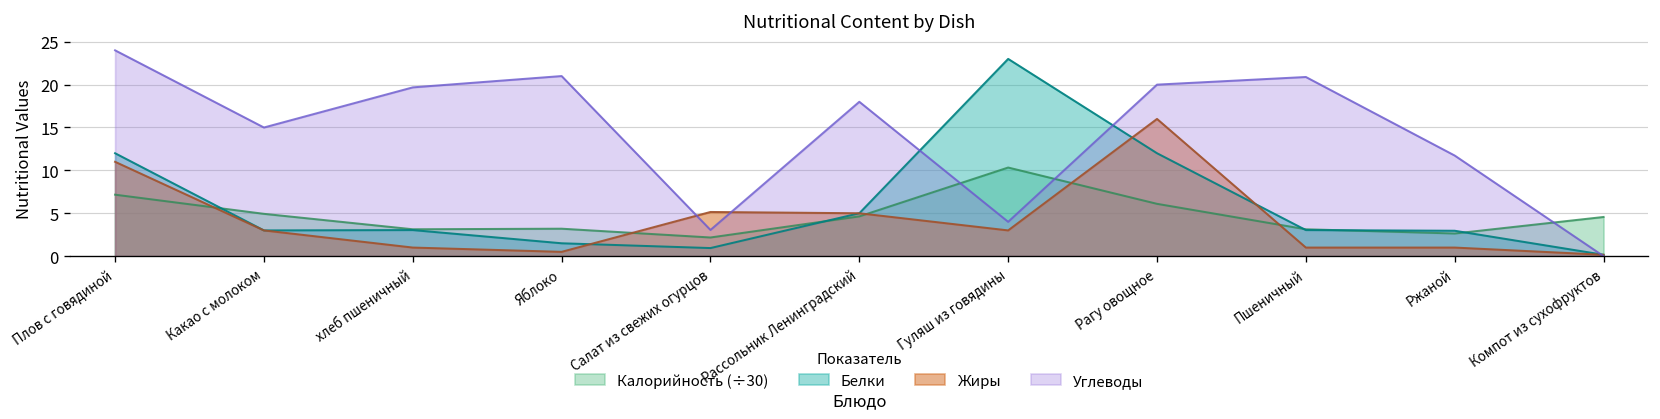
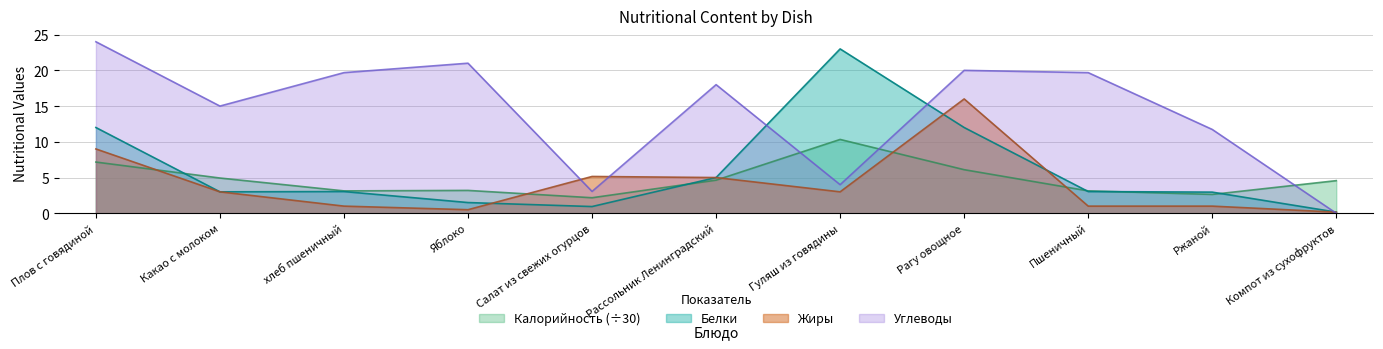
Жиры, Плов с говядиной: 11 -> 9
Углеводы, Пшеничный: 21 -> 20
